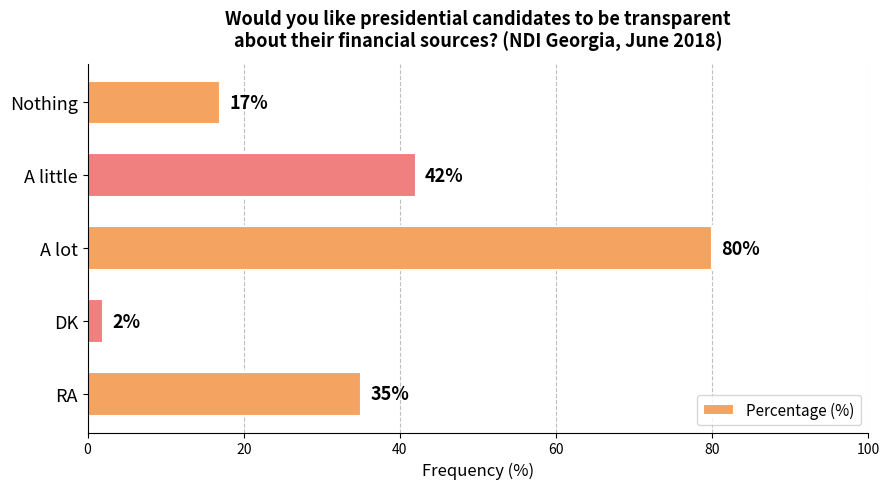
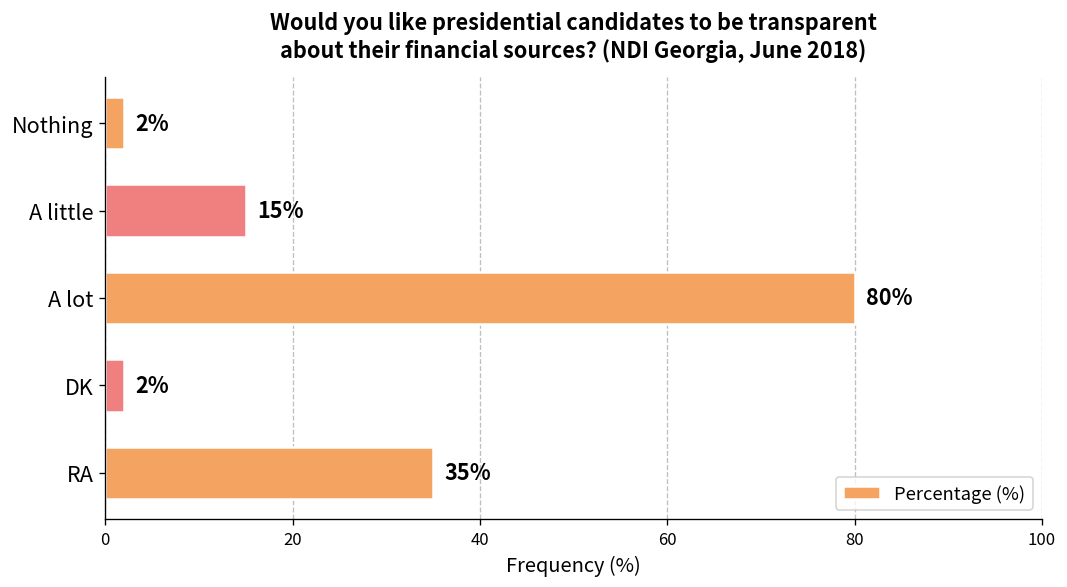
Nothing: 17% -> 2%
A little: 42% -> 15%
